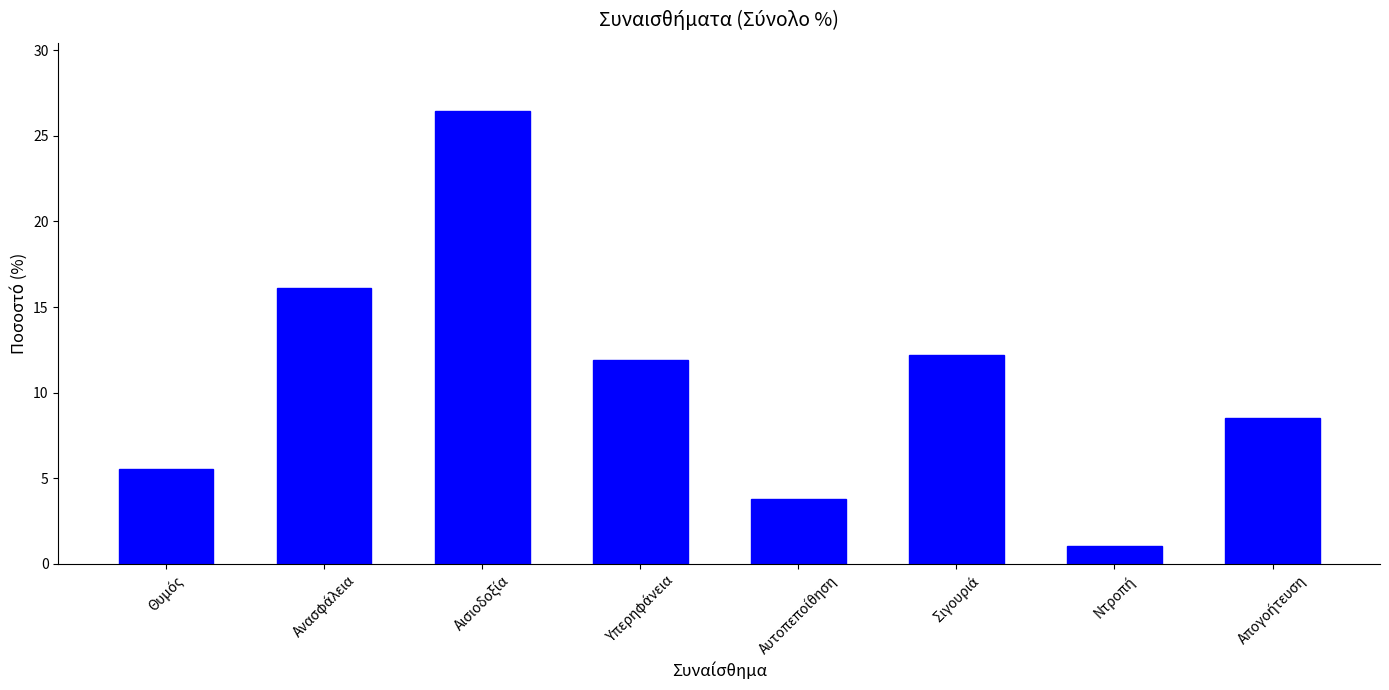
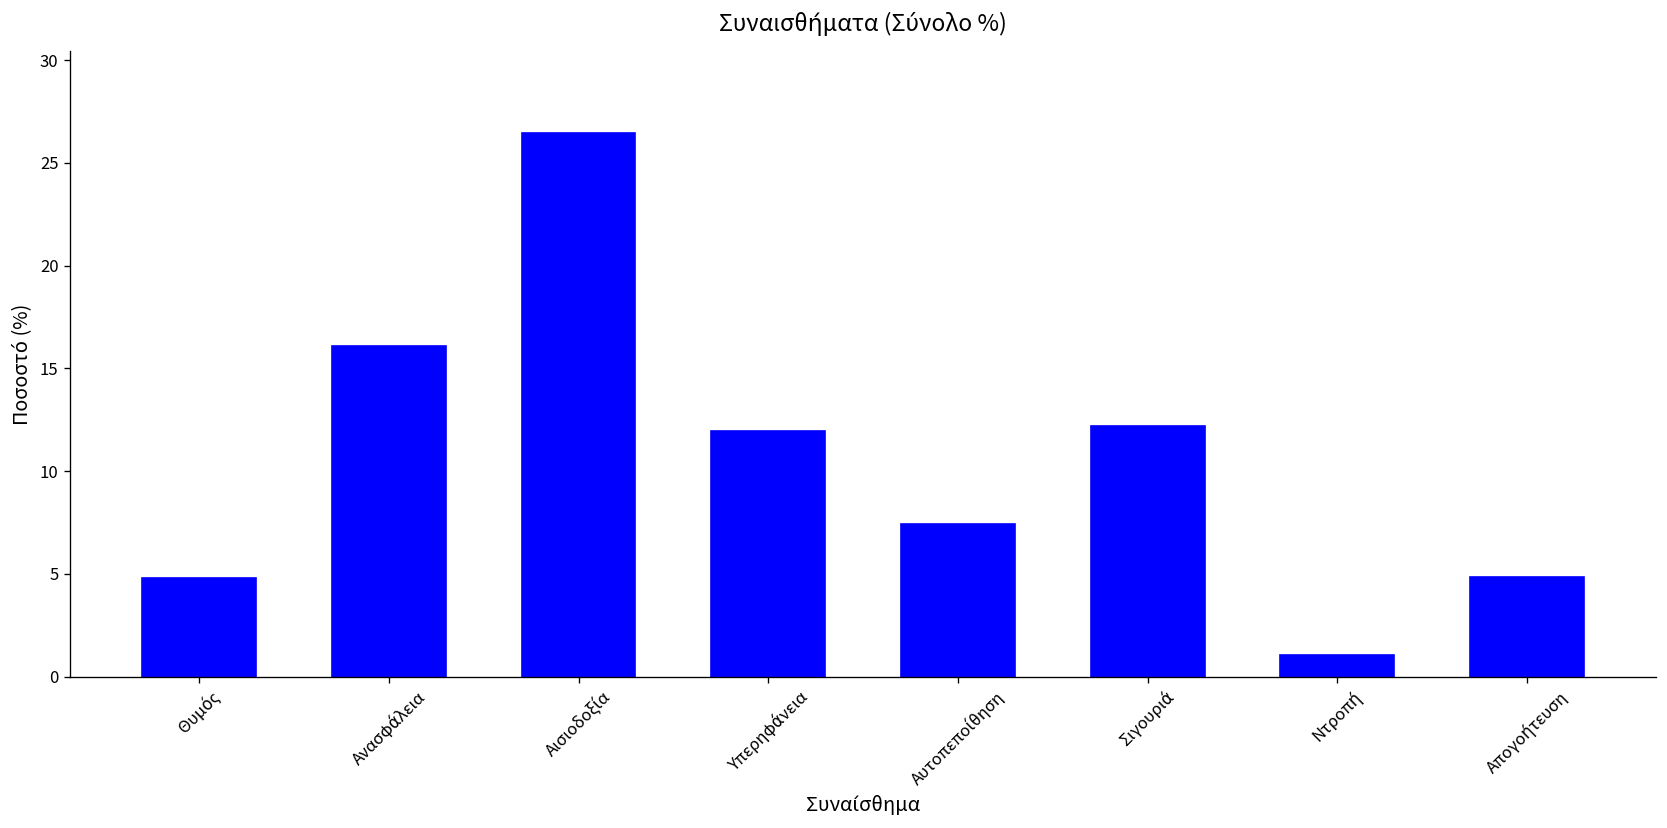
Θυμός: 5.5 -> 4.8
Αυτοπεποίθηση: 3.8 -> 7.4
Απογοήτευση: 8.5 -> 4.9
